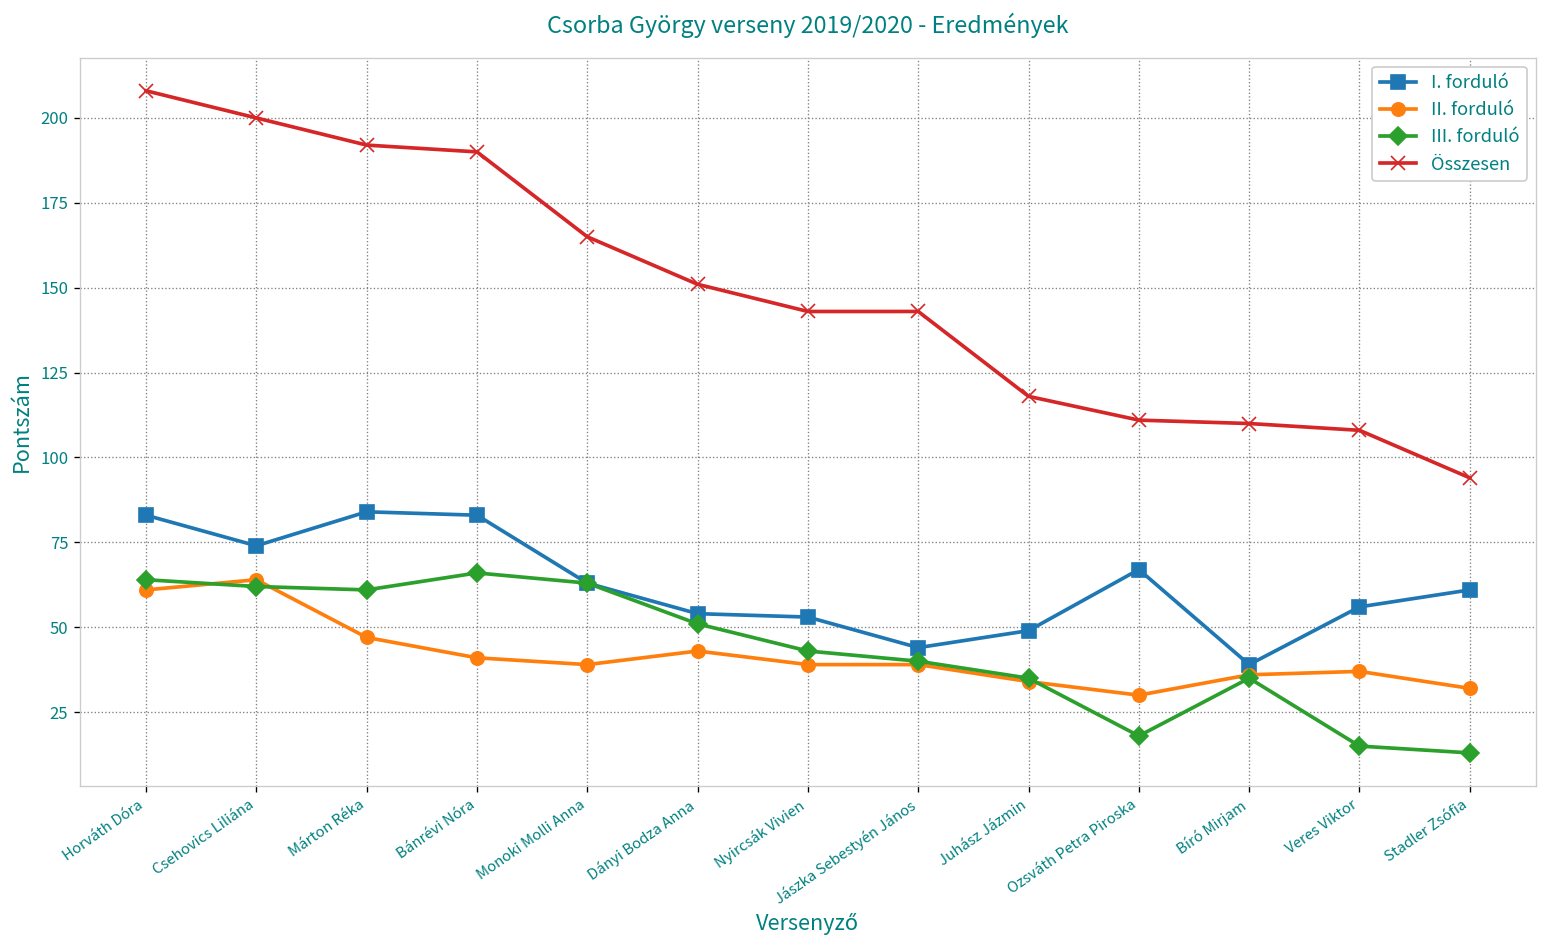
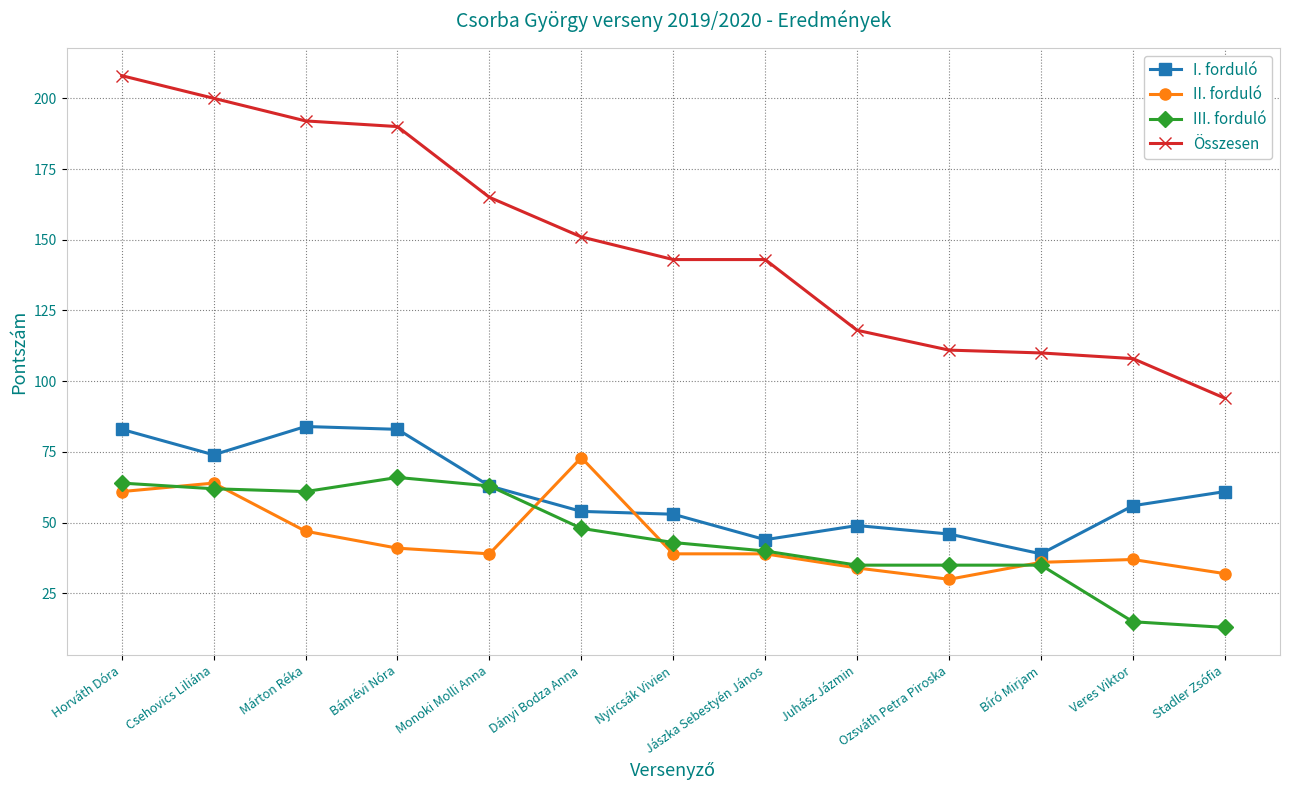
II. forduló, Dányi Bodza Anna: 43 -> 73
III. forduló, Dányi Bodza Anna: 51 -> 48
I. forduló, Ozsváth Petra Piroska: 67 -> 46
III. forduló, Ozsváth Petra Piroska: 18 -> 35
